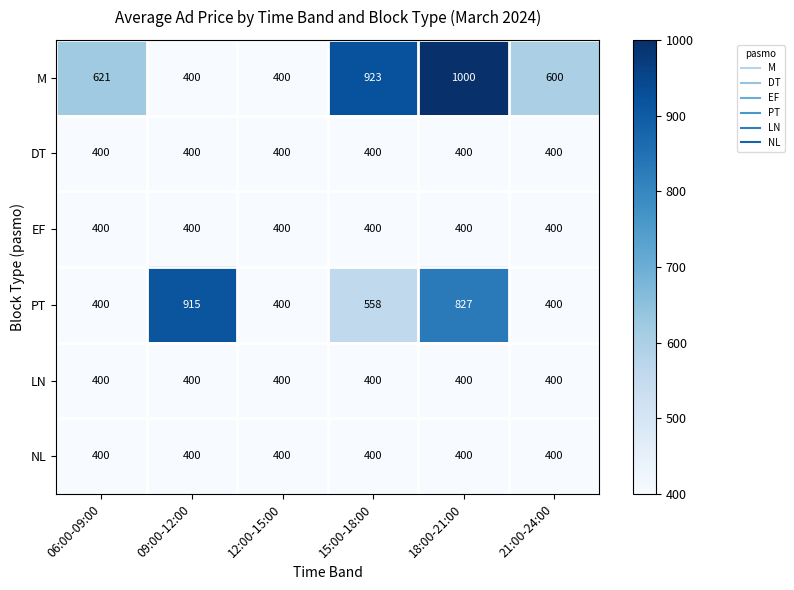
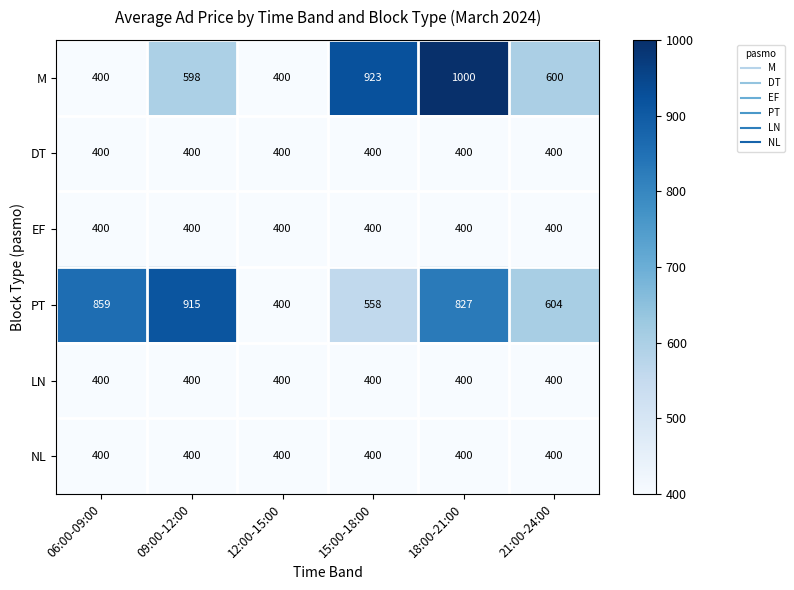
M, 06:00-09:00: 621 -> 400
M, 09:00-12:00: 400 -> 598
PT, 06:00-09:00: 400 -> 859
PT, 21:00-24:00: 400 -> 604
